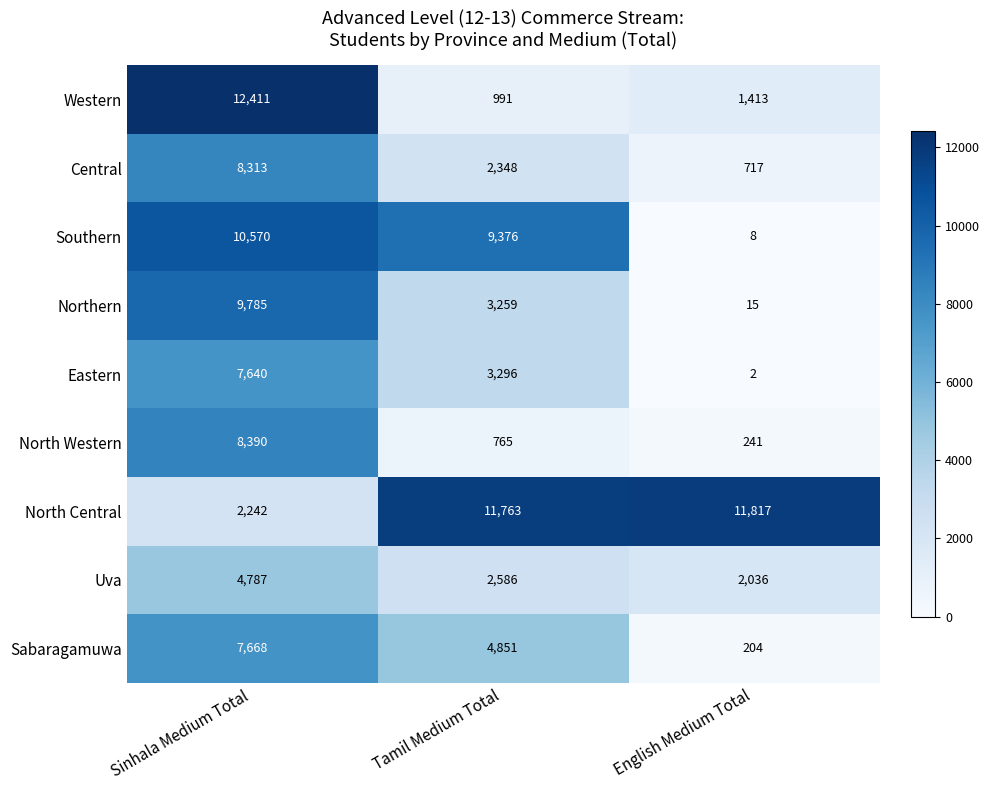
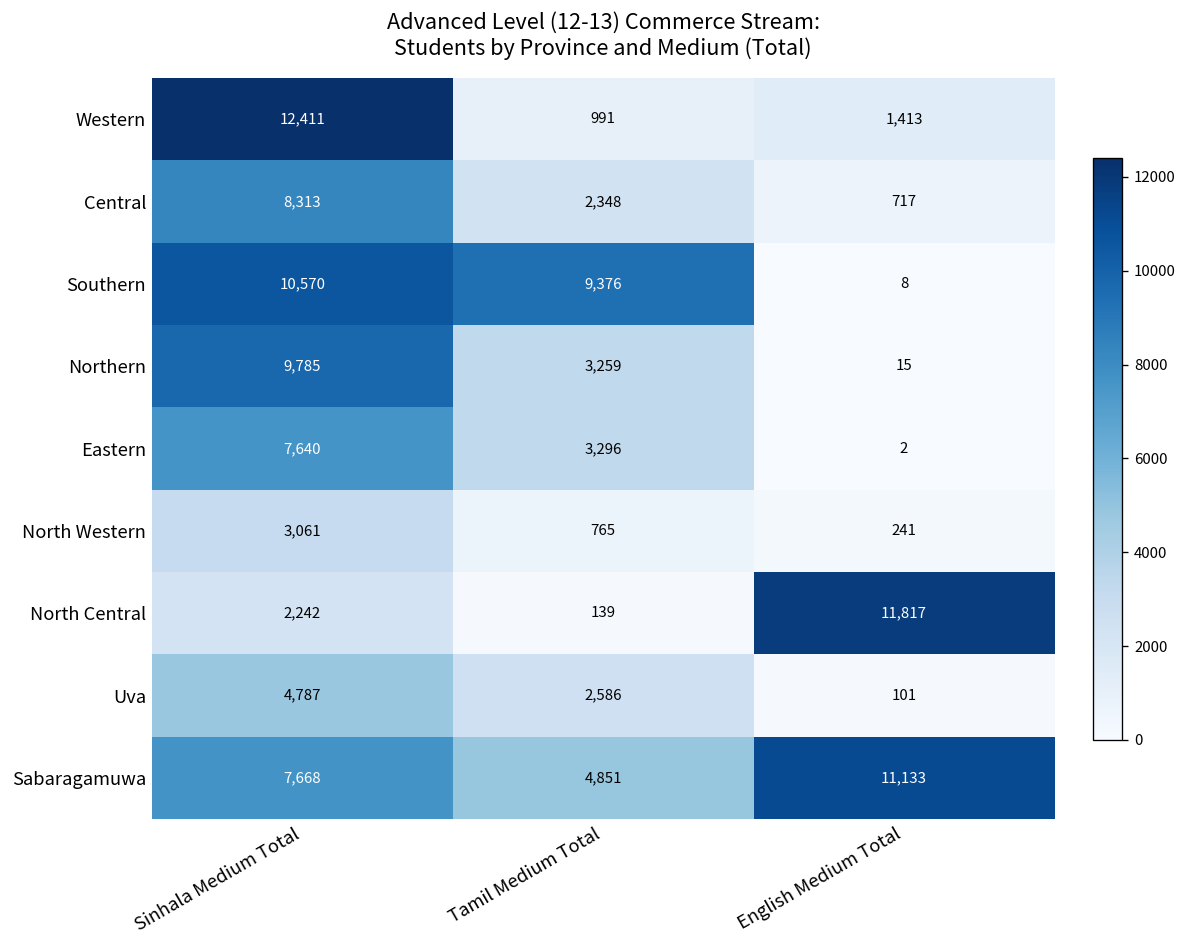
North Western, Sinhala Medium Total: 8,390 -> 3,061
North Central, Tamil Medium Total: 11,763 -> 139
Uva, English Medium Total: 2,036 -> 101
Sabaragamuwa, English Medium Total: 204 -> 11,133
